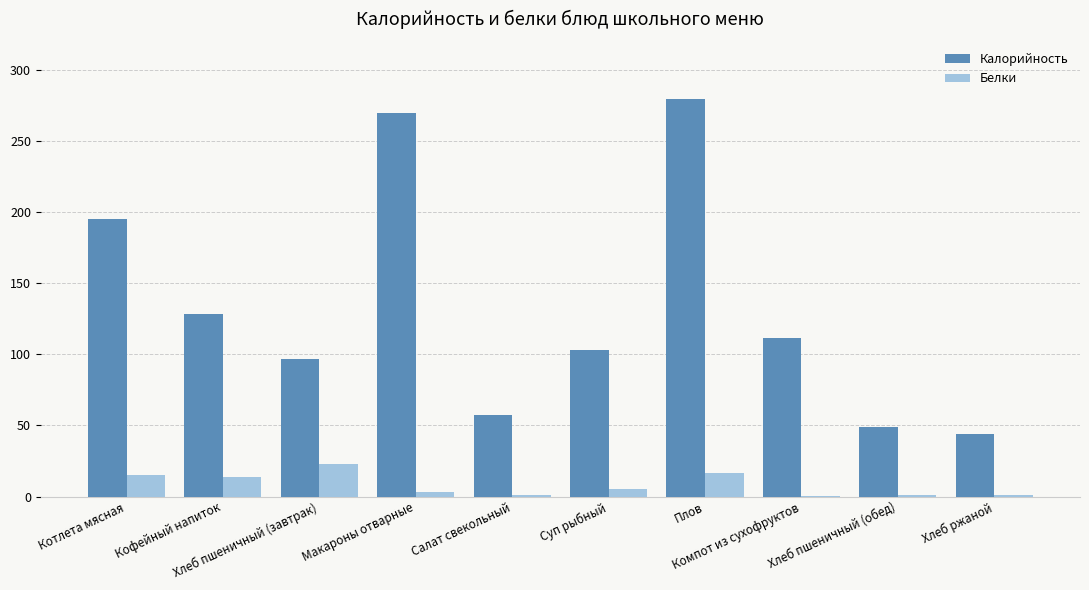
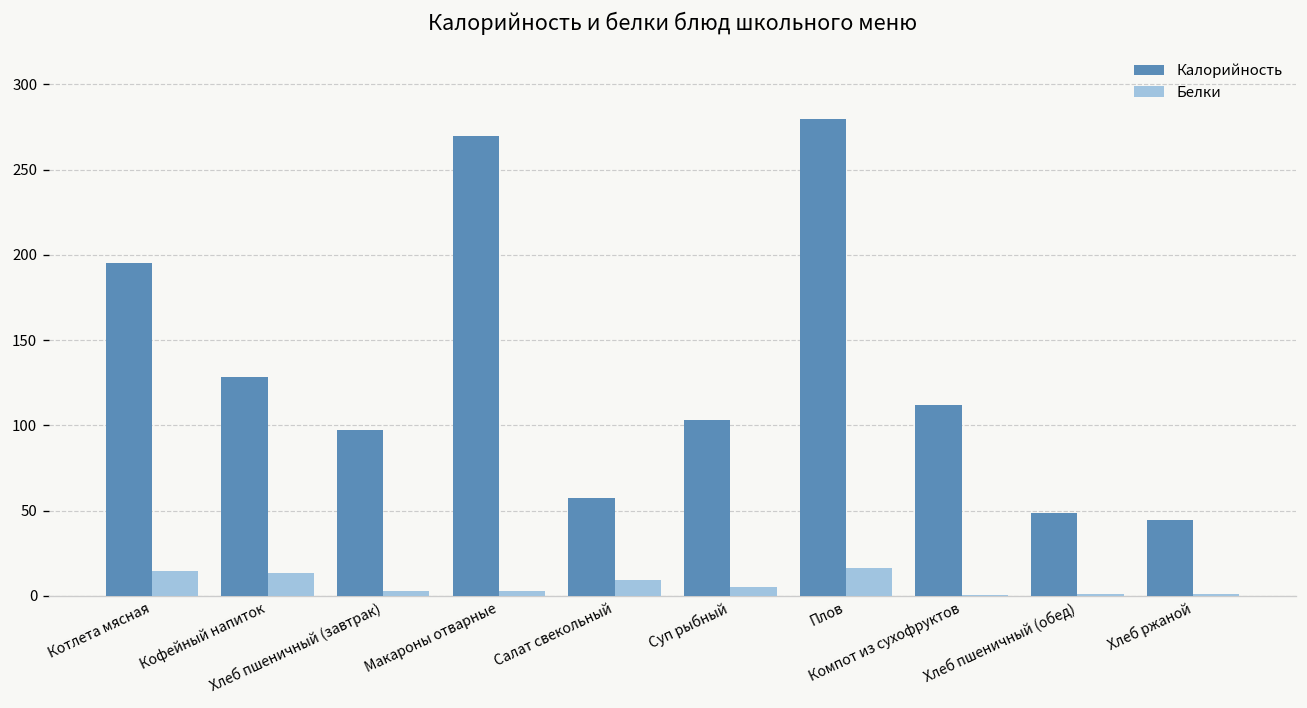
Белки, Хлеб пшеничный (завтрак): 23 -> 3
Белки, Салат свекольный: 1 -> 9
